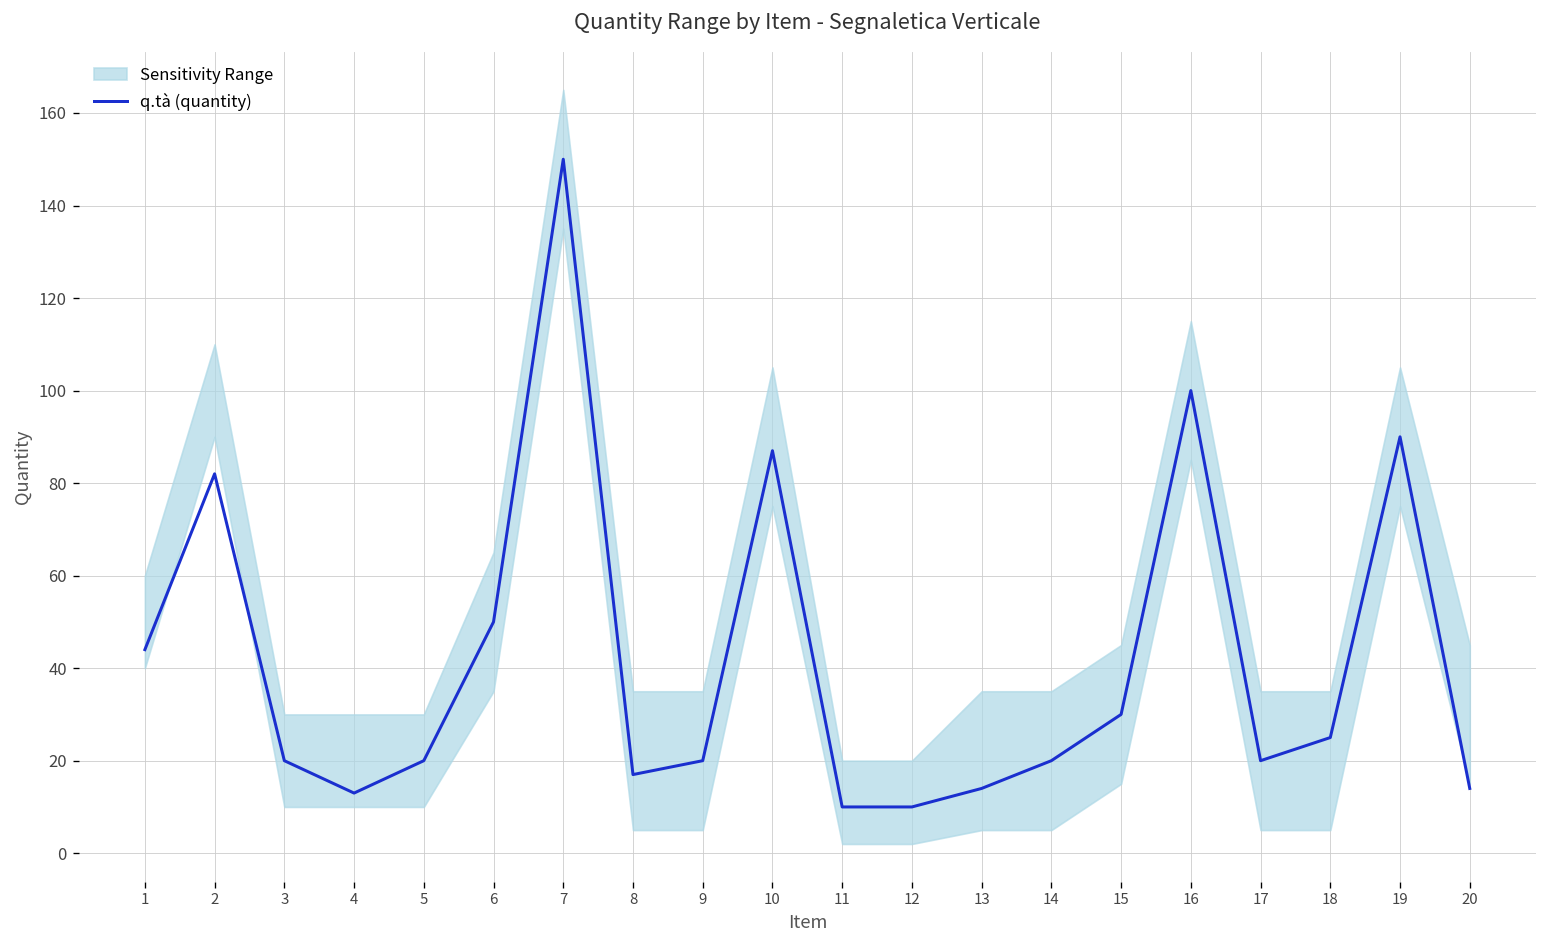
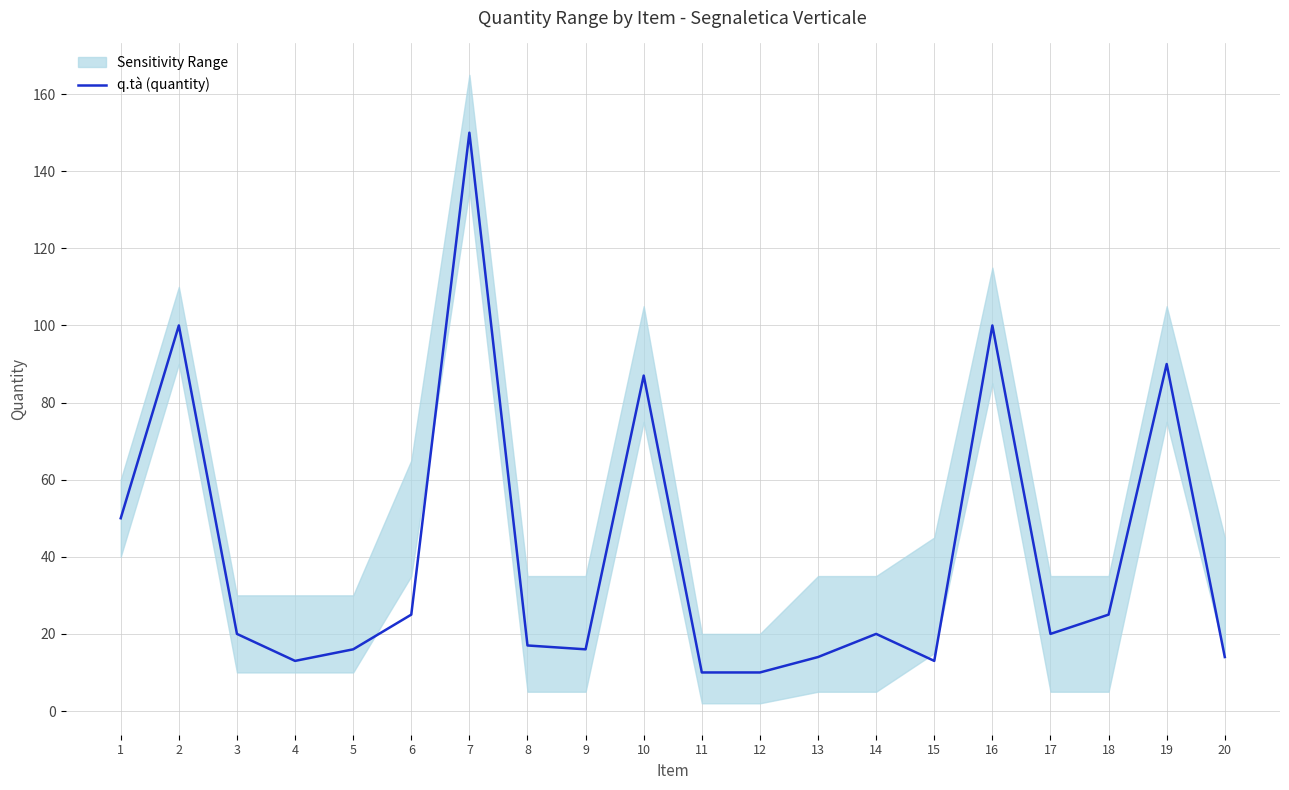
q.tà (quantity), 1: 44 -> 50
q.tà (quantity), 2: 82 -> 100
q.tà (quantity), 5: 20 -> 16
q.tà (quantity), 6: 50 -> 25
q.tà (quantity), 9: 20 -> 16
q.tà (quantity), 15: 30 -> 13
